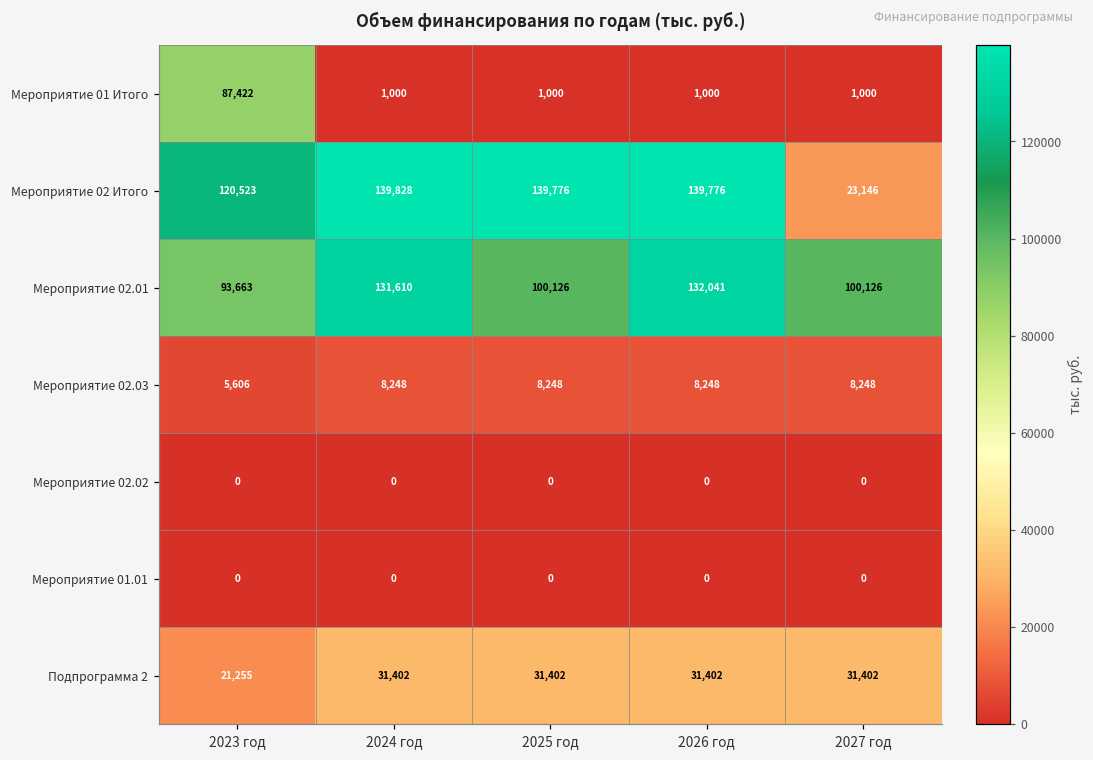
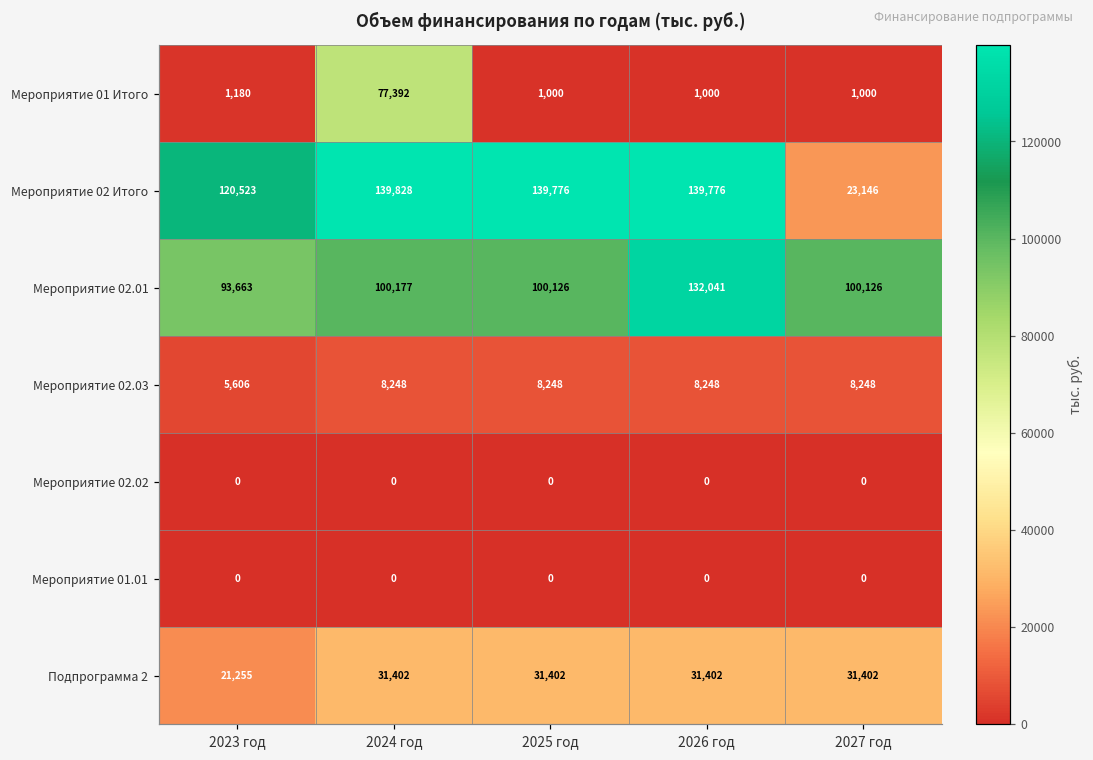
Мероприятие 01 Итого, 2023 год: 87,422 -> 1,180
Мероприятие 01 Итого, 2024 год: 1,000 -> 77,392
Мероприятие 02.01, 2024 год: 131,610 -> 100,177
